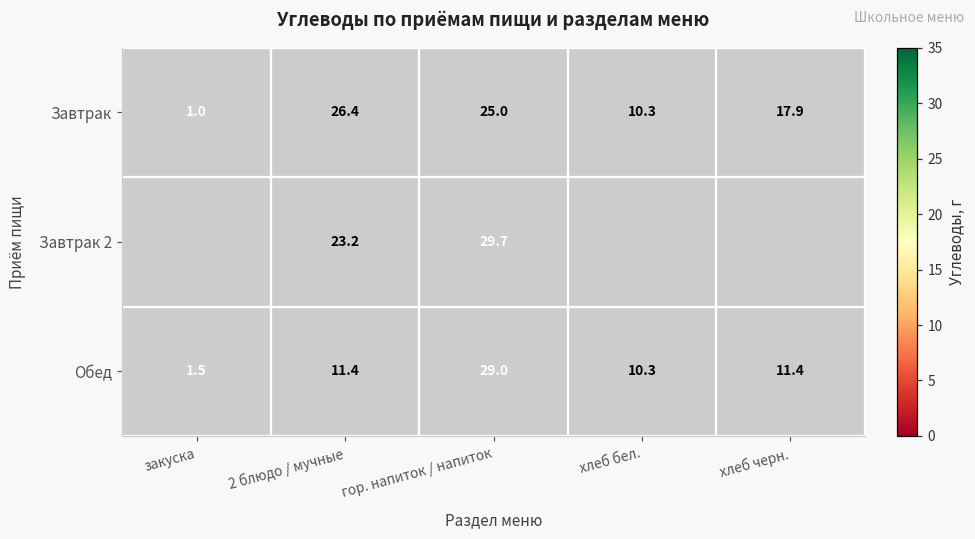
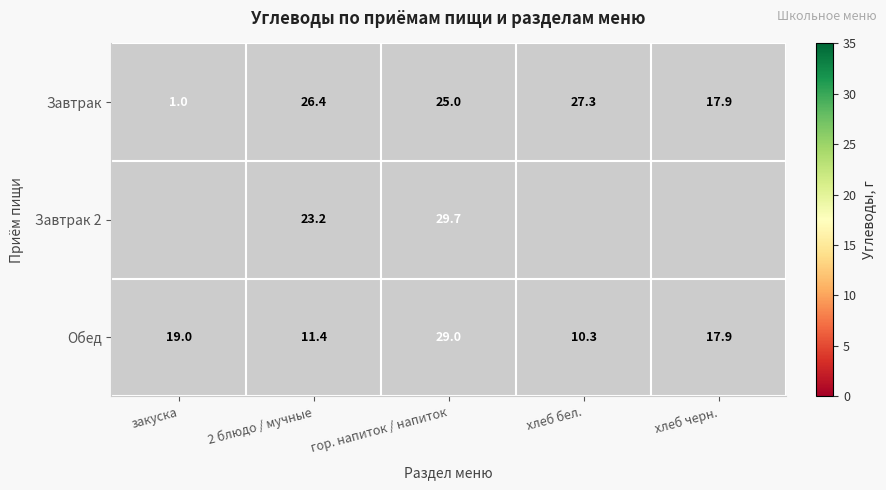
Завтрак, хлеб бел.: 10.3 -> 27.3
Обед, закуска: 1.5 -> 19.0
Обед, хлеб черн.: 11.4 -> 17.9
